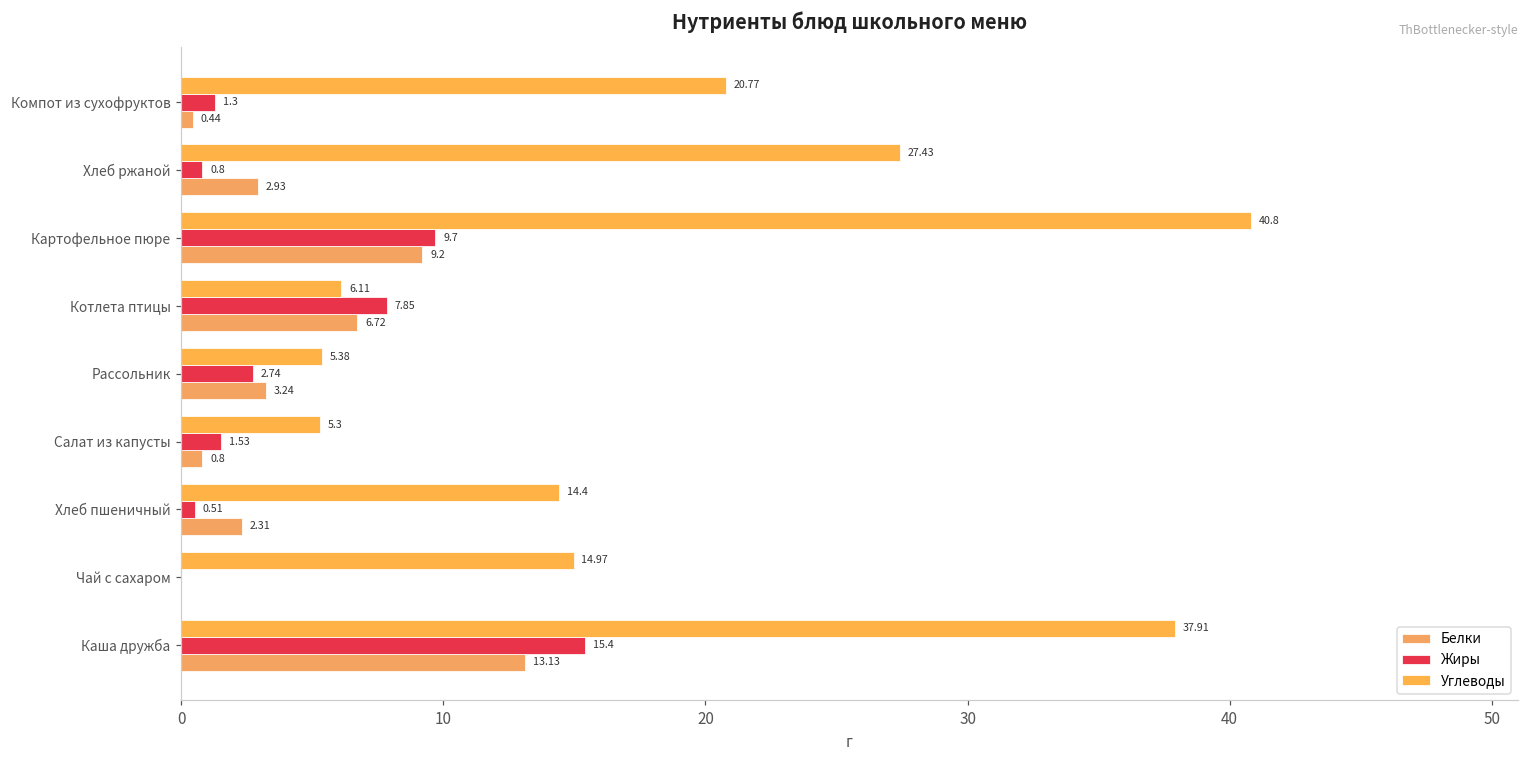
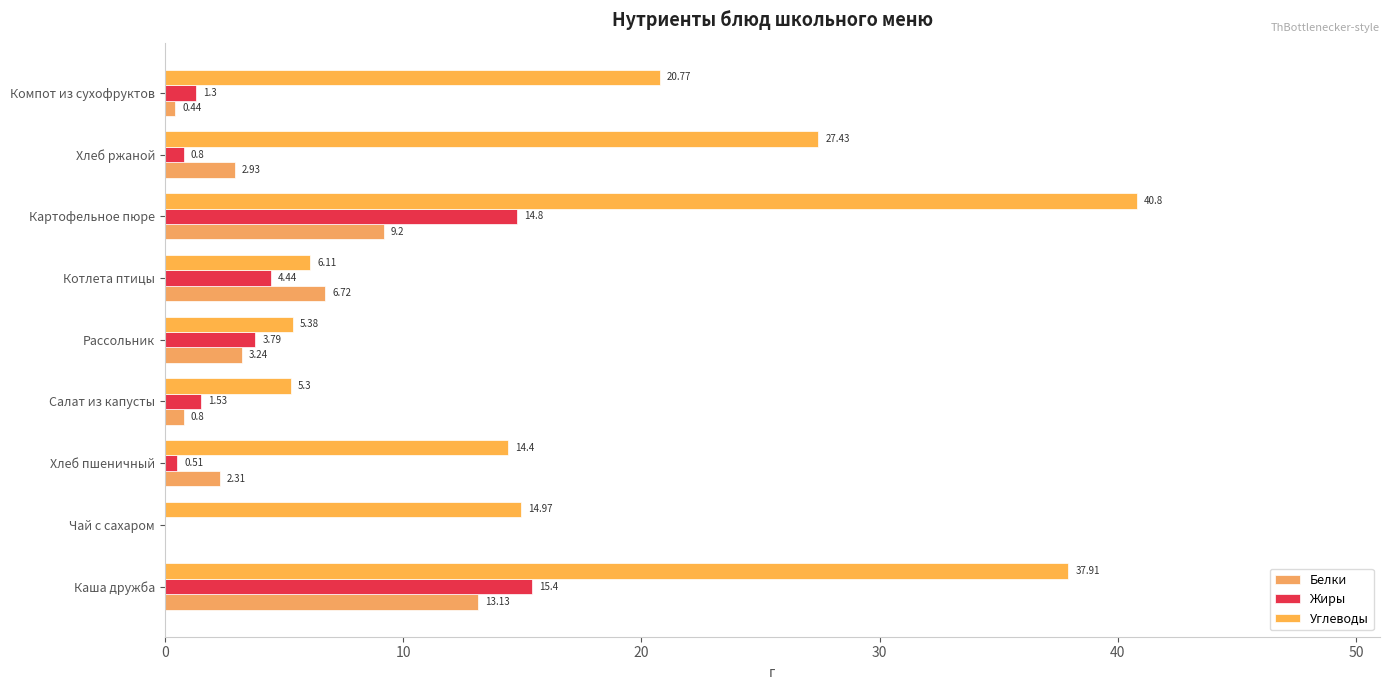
Жиры, Картофельное пюре: 9.7 -> 14.8
Жиры, Котлета птицы: 7.85 -> 4.44
Жиры, Рассольник: 2.74 -> 3.79
